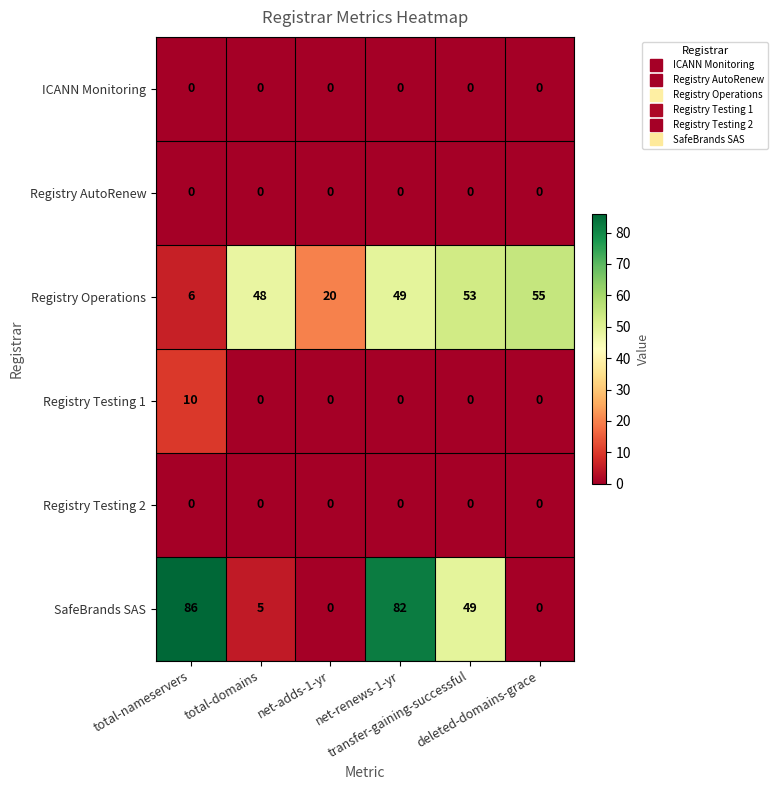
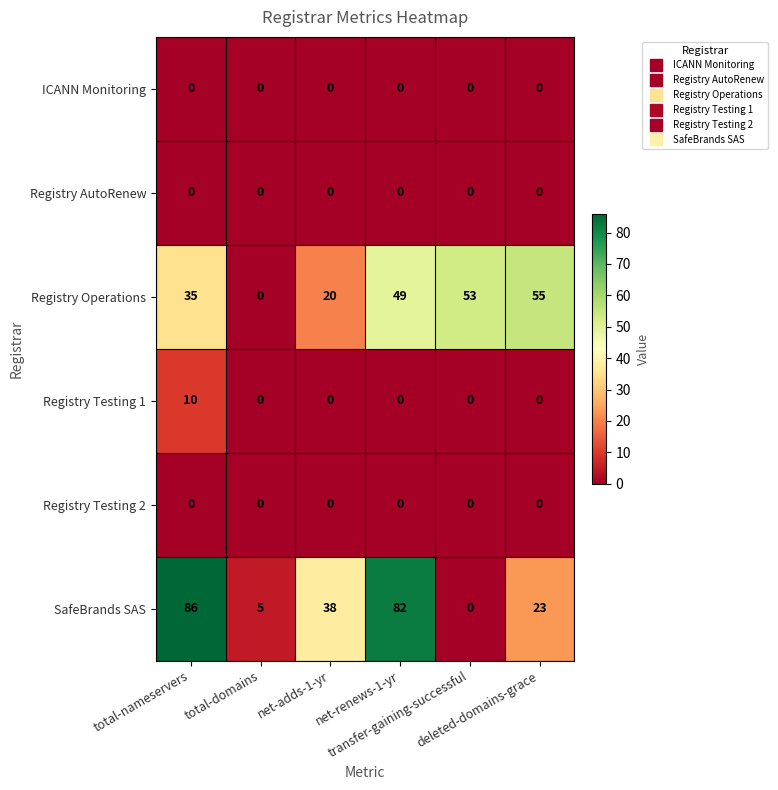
Registry Operations, total-nameservers: 6 -> 35
Registry Operations, total-domains: 48 -> 0
SafeBrands SAS, net-adds-1-yr: 0 -> 38
SafeBrands SAS, transfer-gaining-successful: 49 -> 0
SafeBrands SAS, deleted-domains-grace: 0 -> 23
